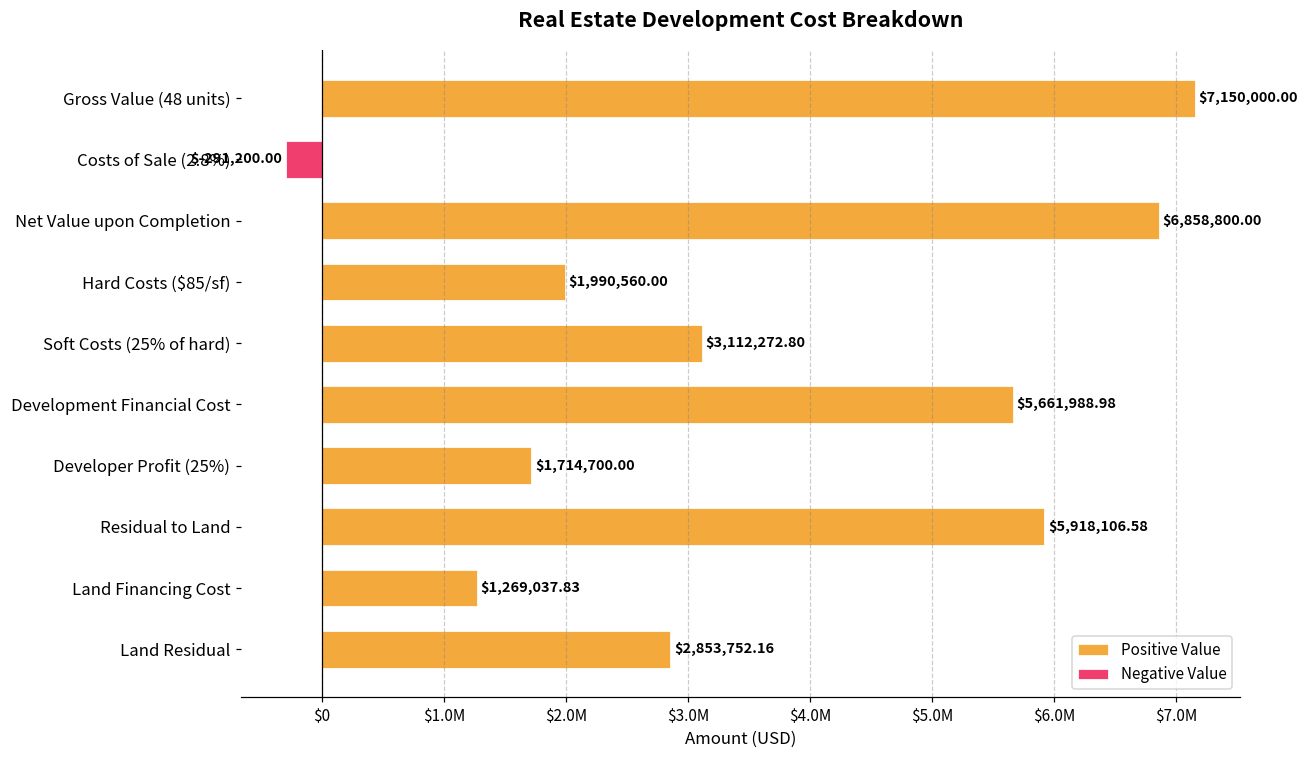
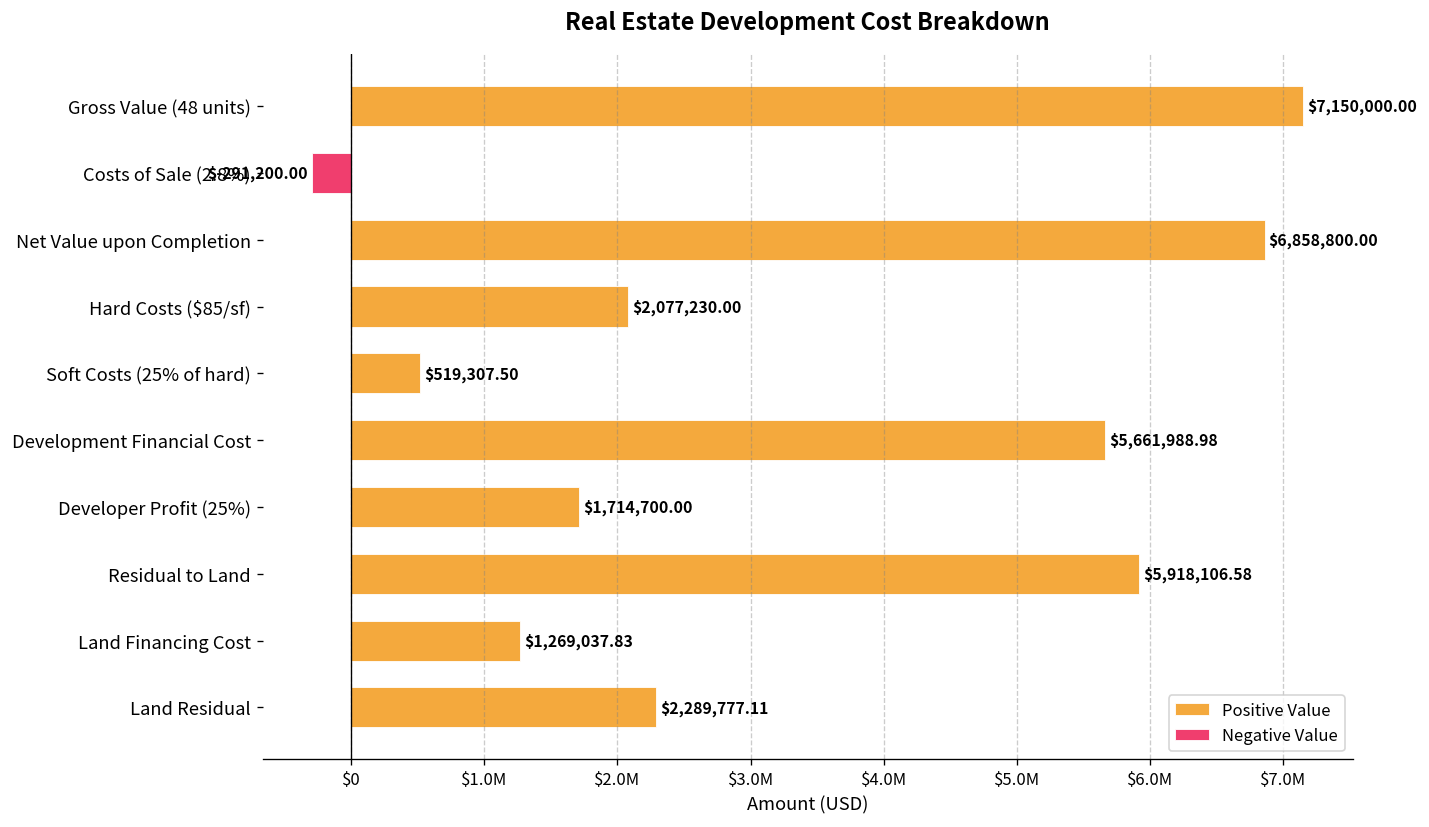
Positive Value, Hard Costs ($85/sf): $1,990,560.00 -> $2,077,230.00
Positive Value, Soft Costs (25% of hard): $3,112,272.80 -> $519,307.50
Positive Value, Land Residual: $2,853,752.16 -> $2,289,777.11
